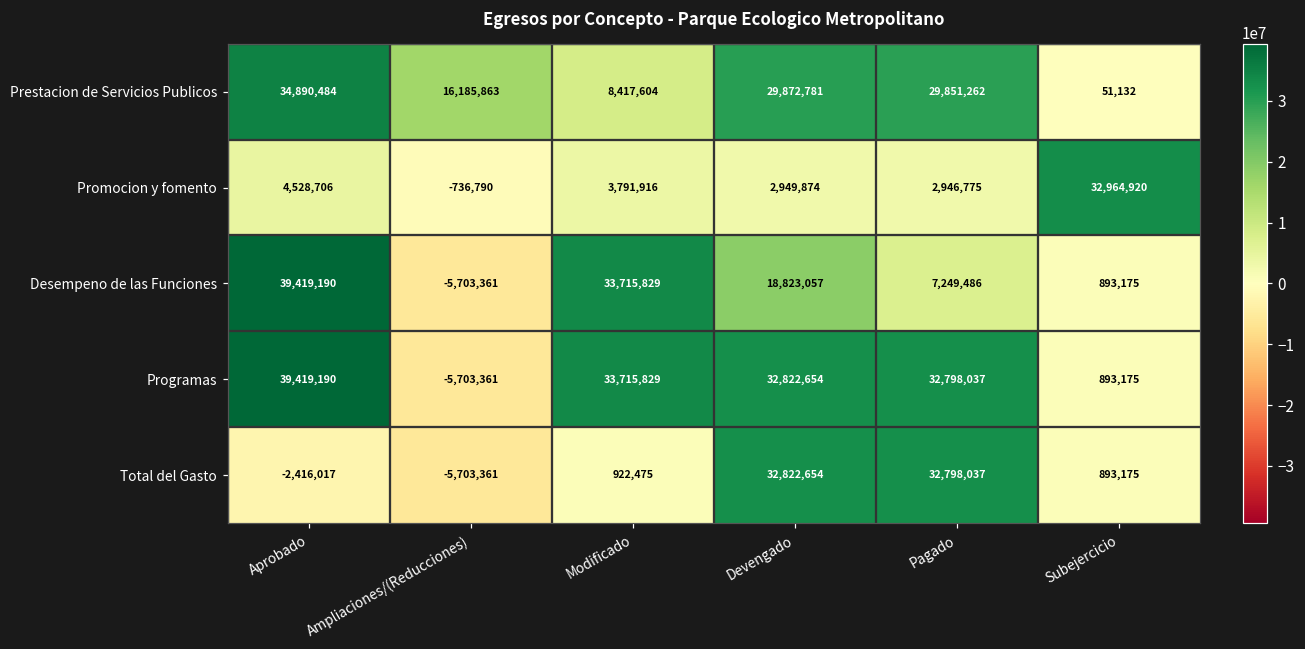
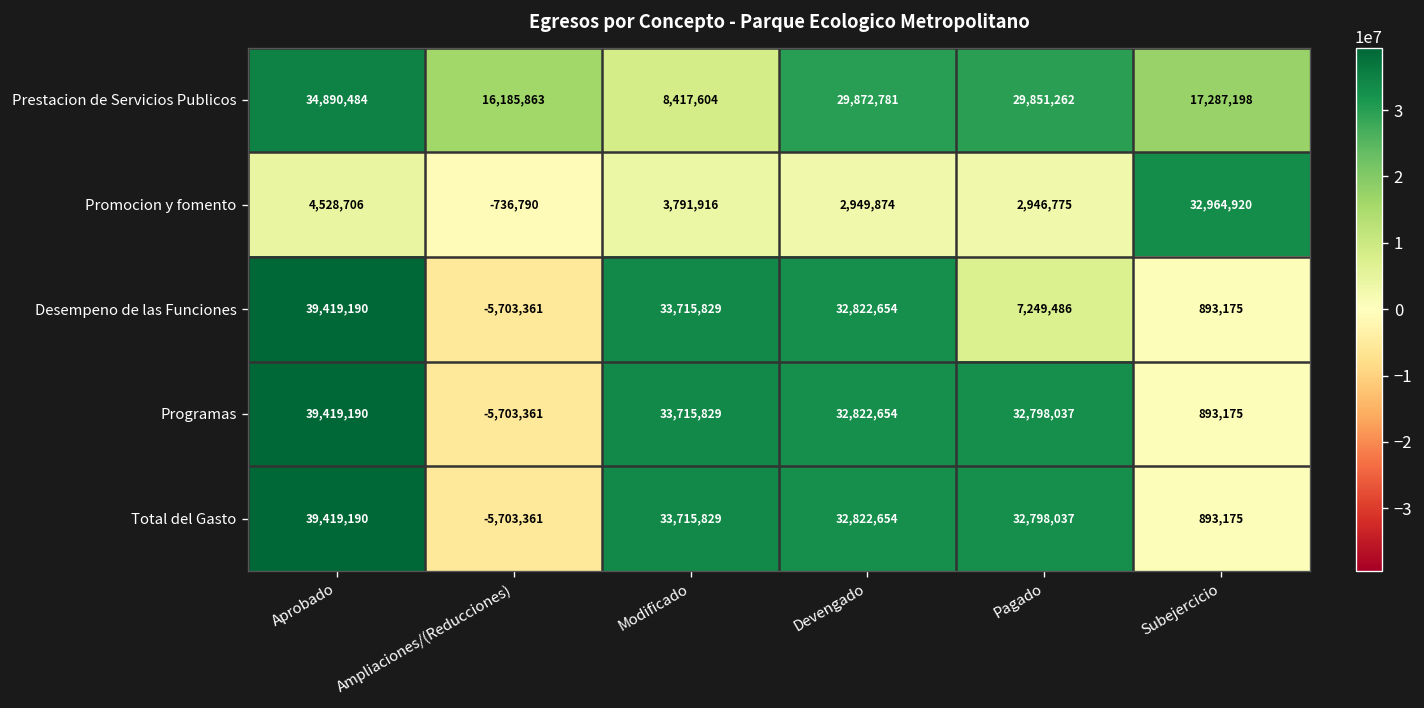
Prestacion de Servicios Publicos, Subejercicio: 51,132 -> 17,287,198
Desempeno de las Funciones, Devengado: 18,823,057 -> 32,822,654
Total del Gasto, Aprobado: -2,416,017 -> 39,419,190
Total del Gasto, Modificado: 922,475 -> 33,715,829
